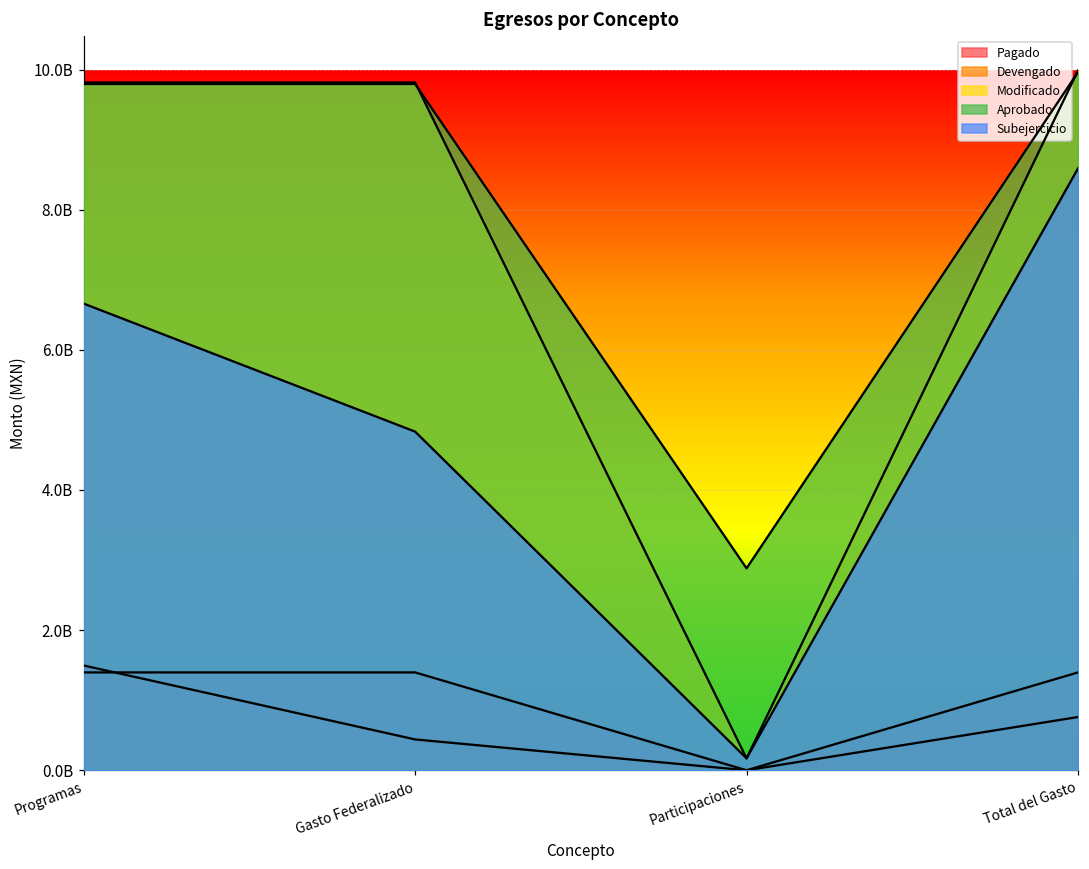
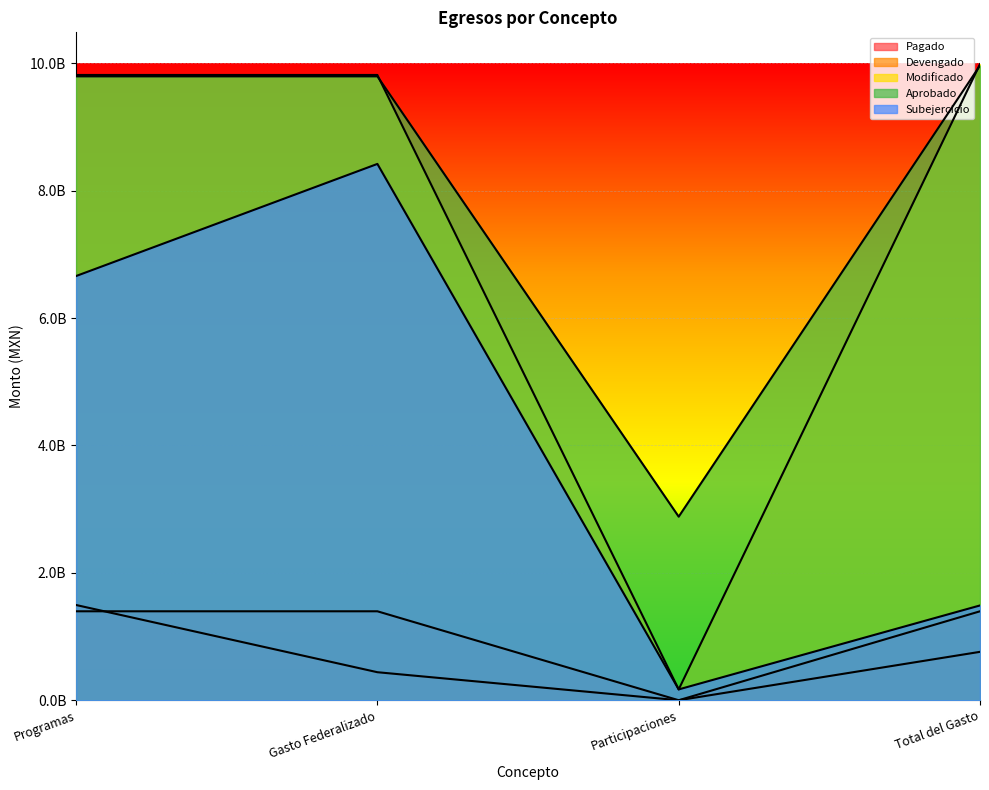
Subejercicio, Gasto Federalizado: 4800000000 -> 8400000000
Subejercicio, Total del Gasto: 8600000000 -> 1500000000
